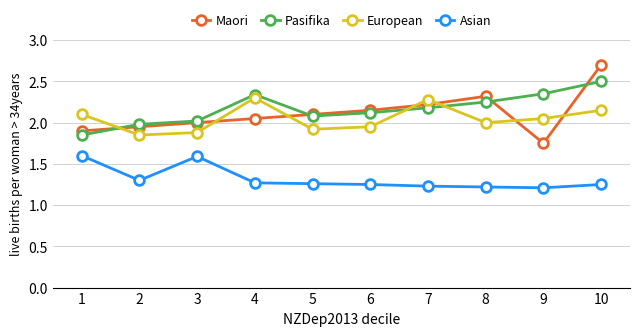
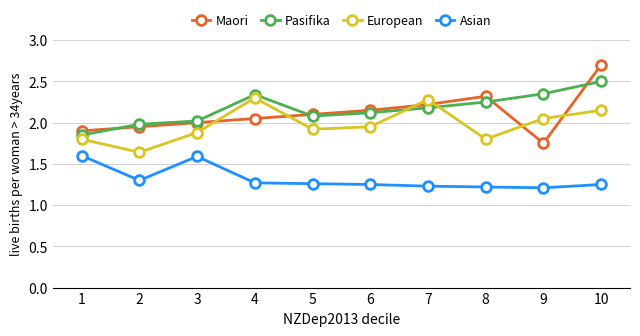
European, 1: 2.1 -> 1.8
European, 2: 1.9 -> 1.6
European, 8: 2.0 -> 1.8
